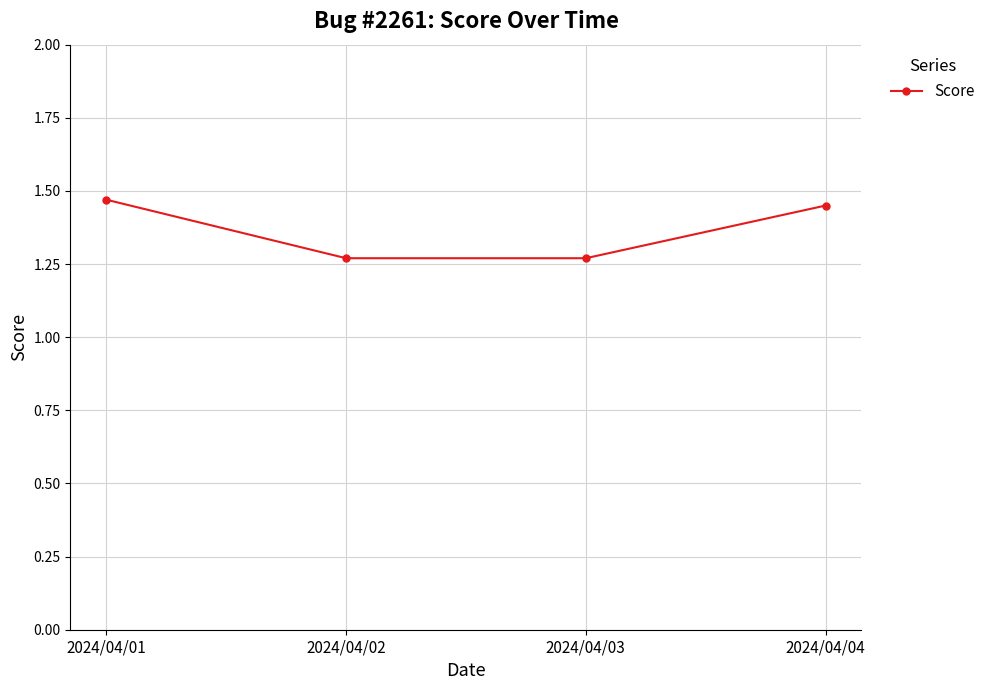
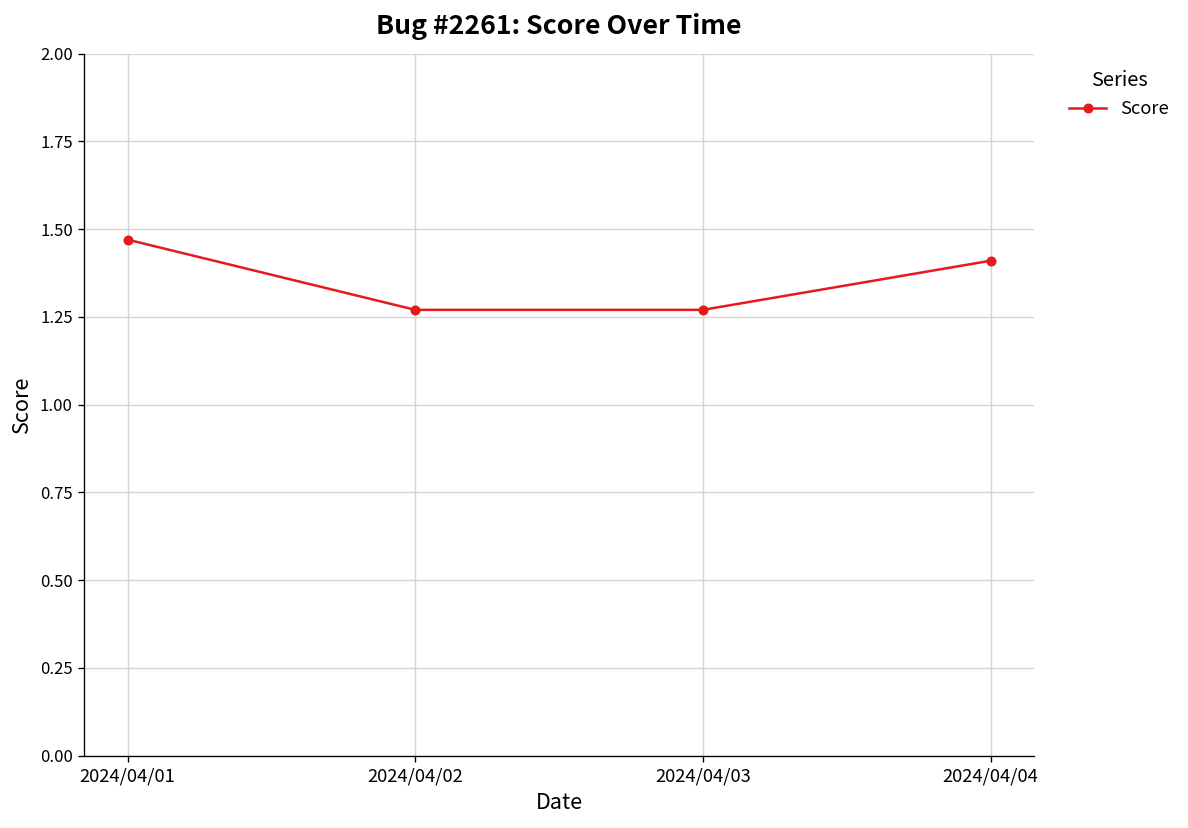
2024/04/04: 1.45 -> 1.41
